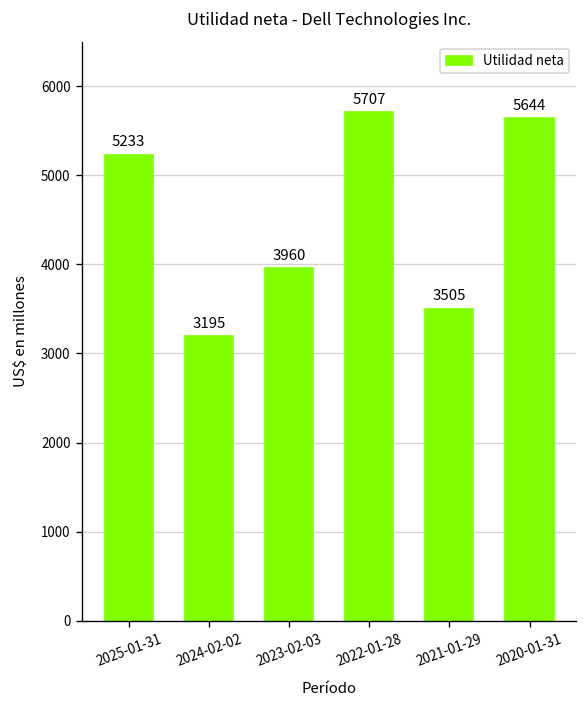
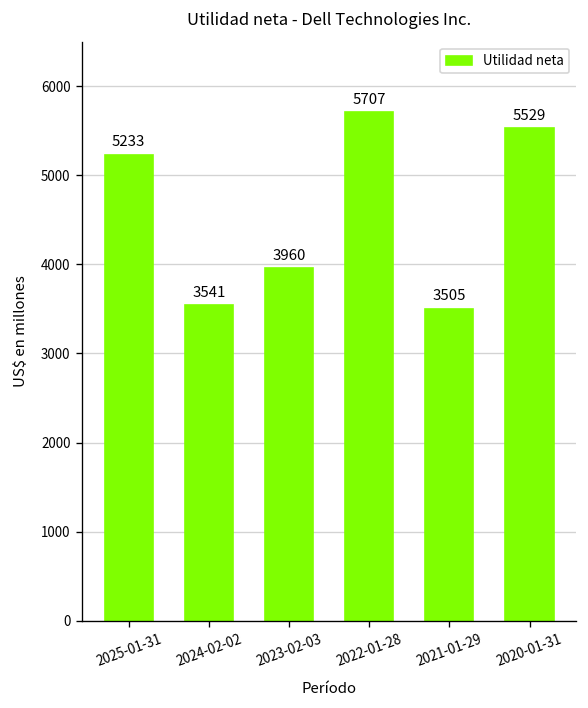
2024-02-02: 3195 -> 3541
2020-01-31: 5644 -> 5529
